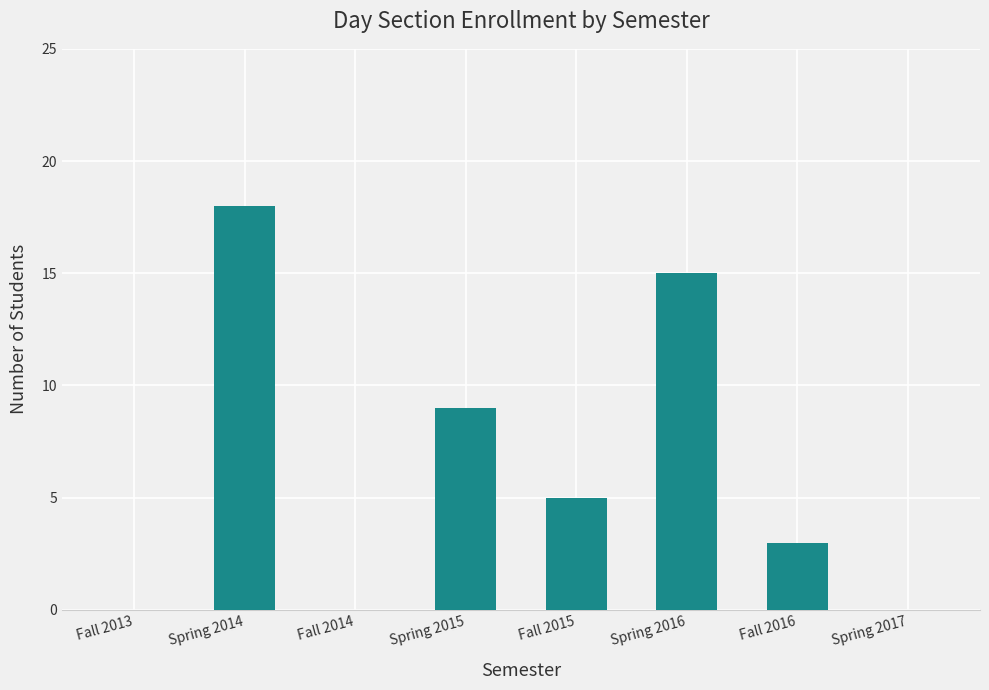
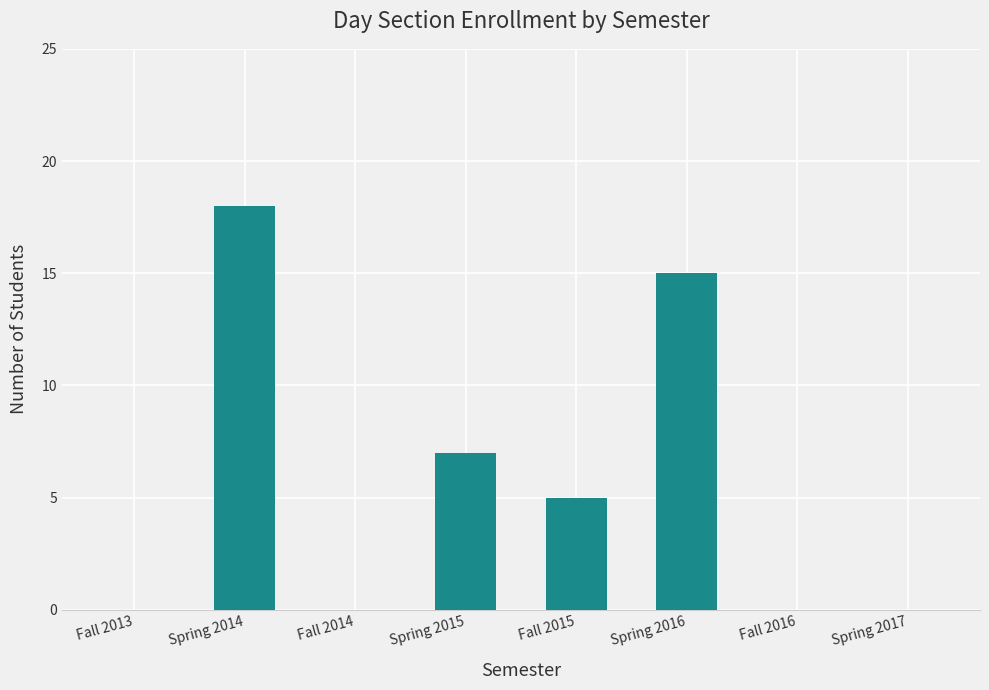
Spring 2015: 9 -> 7
Fall 2016: 3 -> 0
